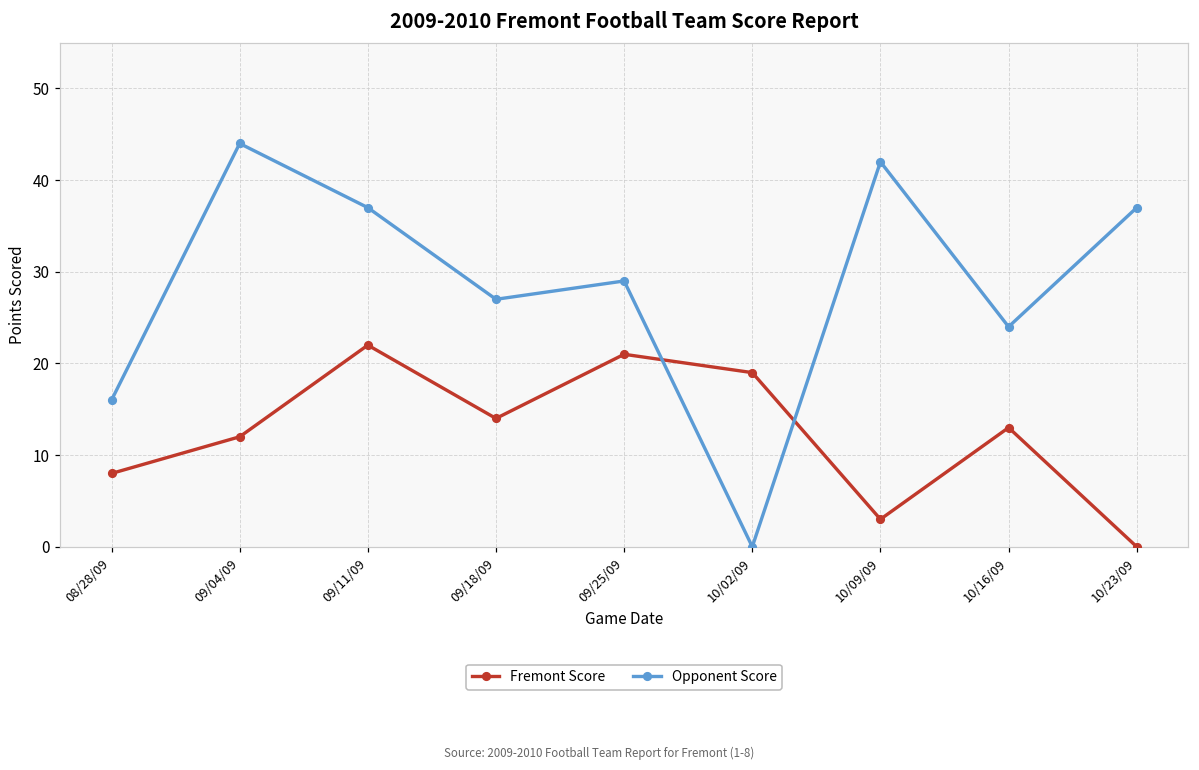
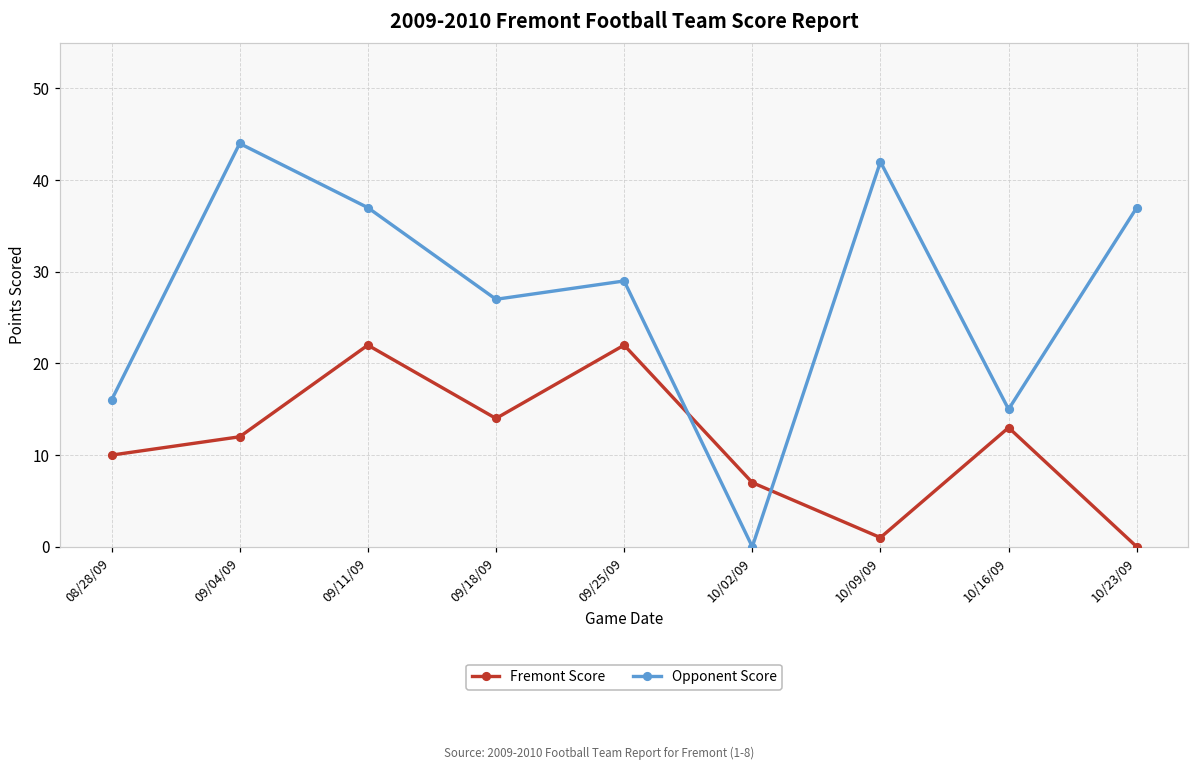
Fremont Score, 08/28/09: 8 -> 10
Fremont Score, 09/25/09: 21 -> 22
Fremont Score, 10/02/09: 19 -> 7
Fremont Score, 10/09/09: 3 -> 1
Opponent Score, 10/16/09: 24 -> 15
